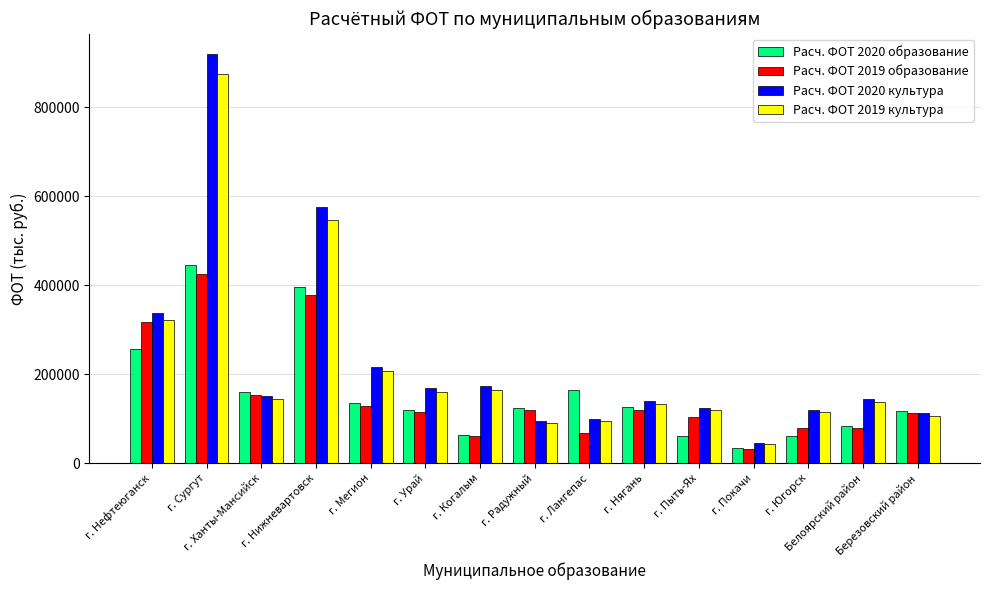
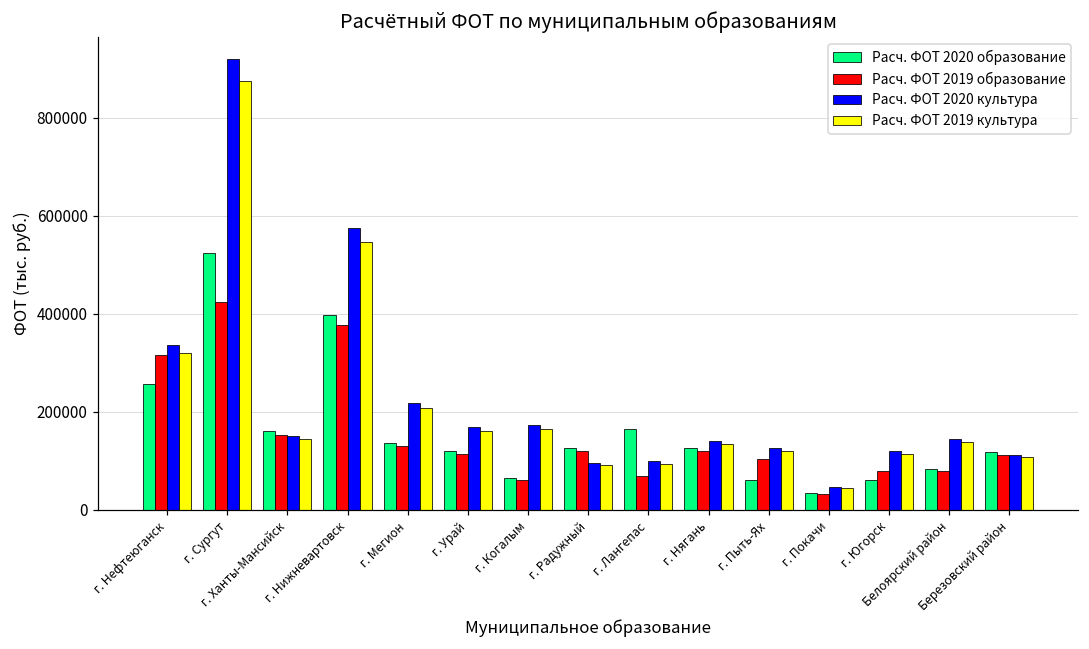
Расч. ФОТ 2020 образование, г. Сургут: 450000 -> 520000
